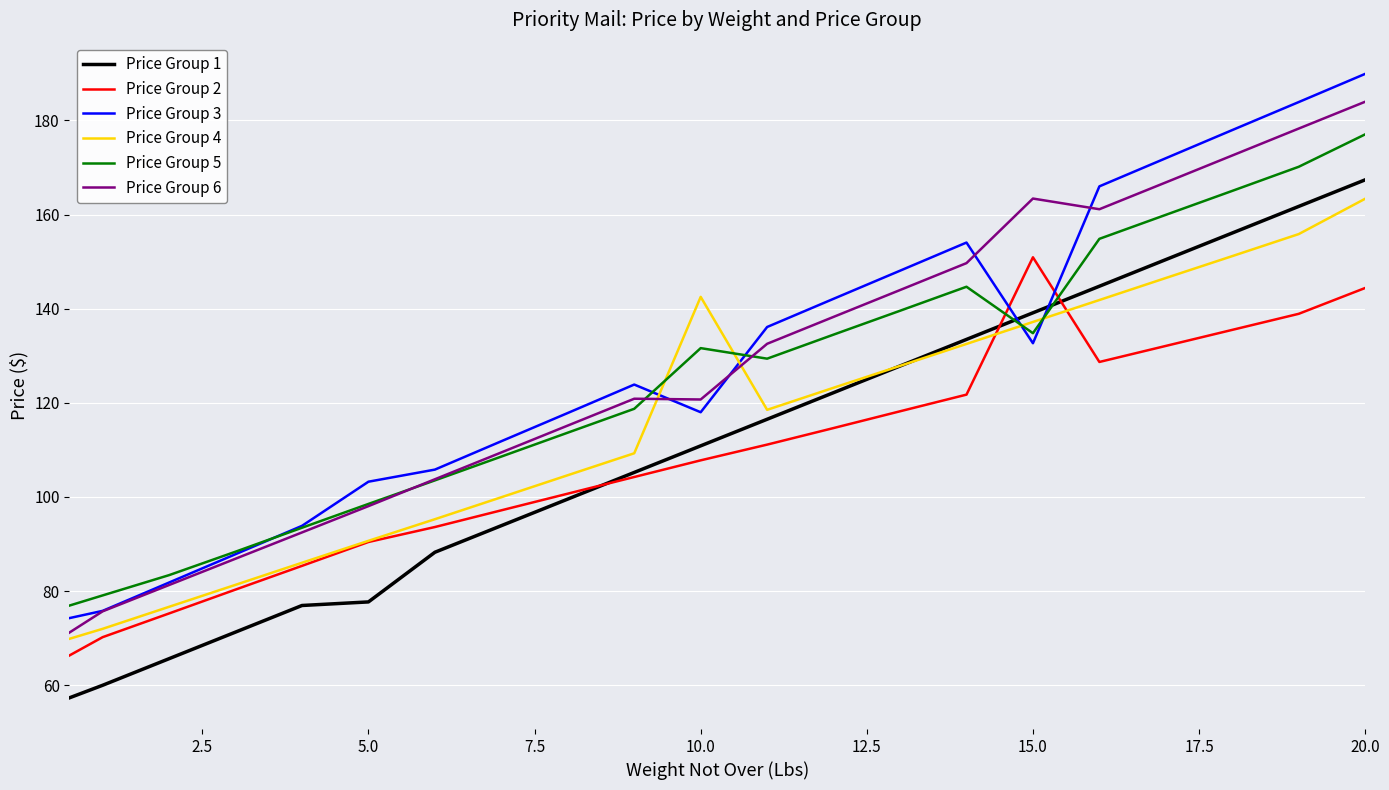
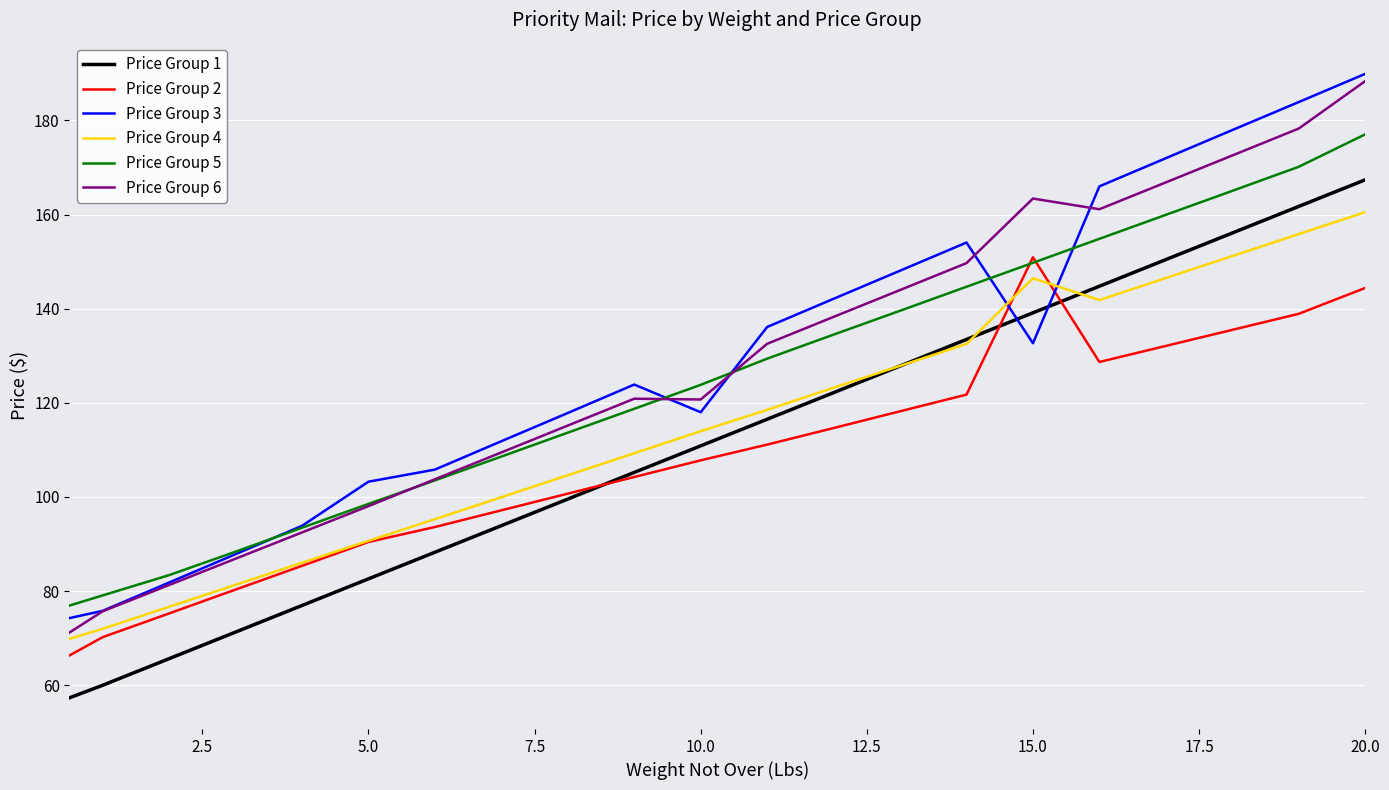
Price Group 1, 5.0: 78 -> 83
Price Group 4, 10.0: 143 -> 114
Price Group 5, 10.0: 132 -> 124
Price Group 4, 15.0: 137 -> 146
Price Group 5, 15.0: 135 -> 150
Price Group 4, 20.0: 163 -> 161
Price Group 6, 20.0: 184 -> 188
